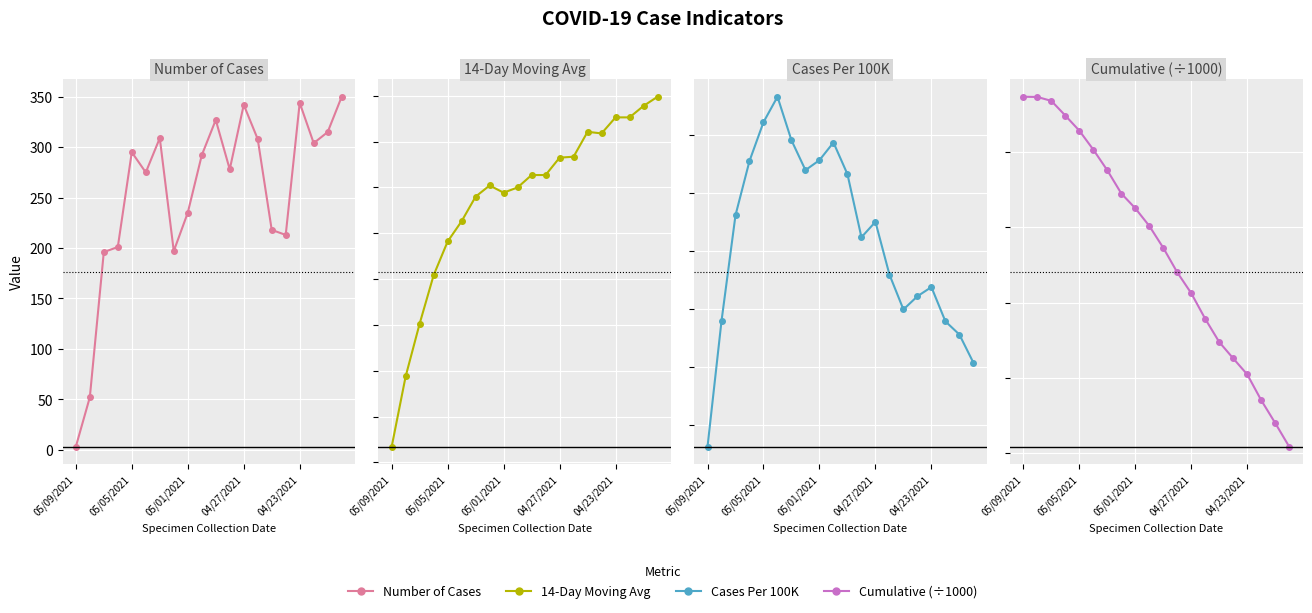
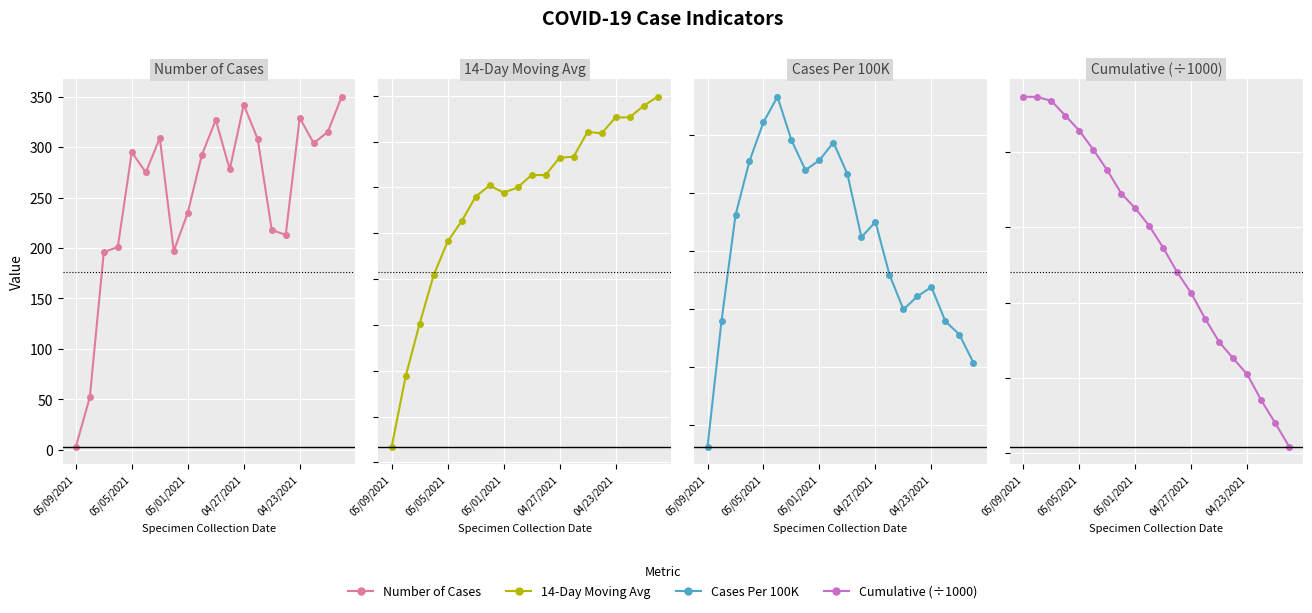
Number of Cases, 04/23/2021: 344 -> 329
